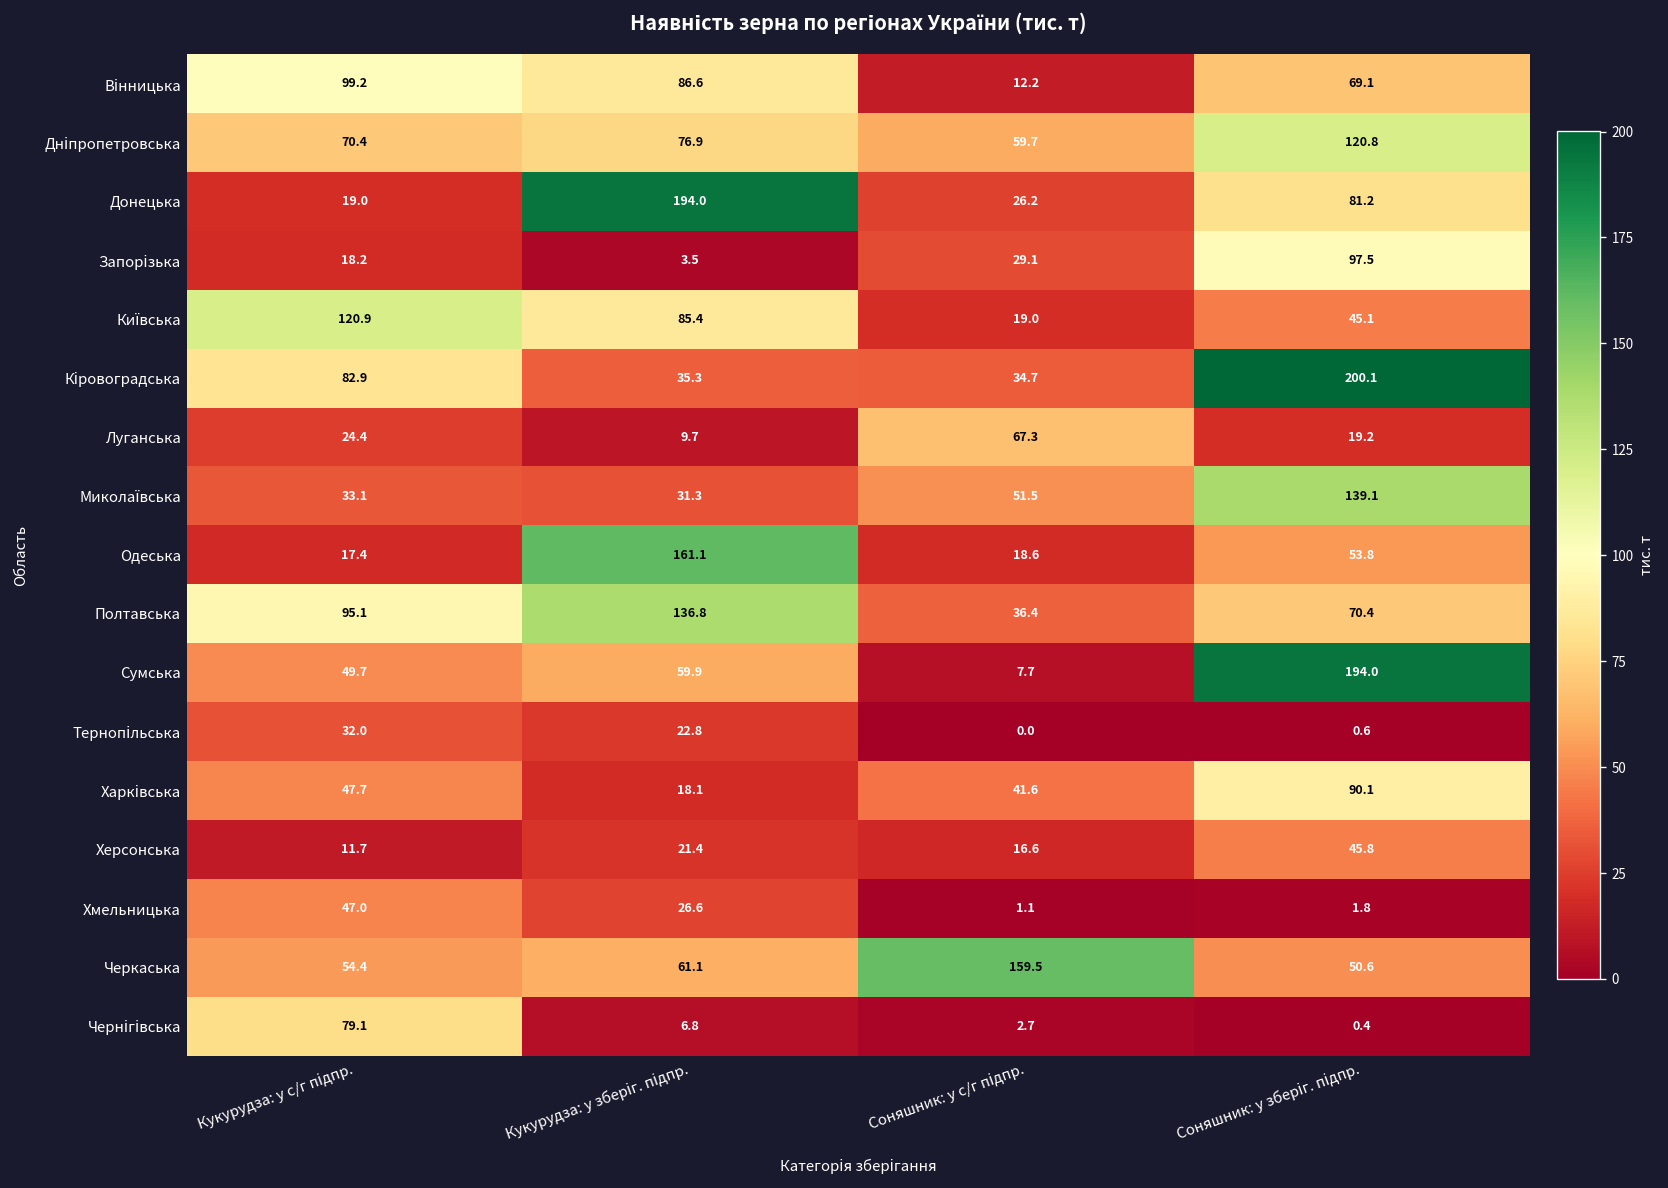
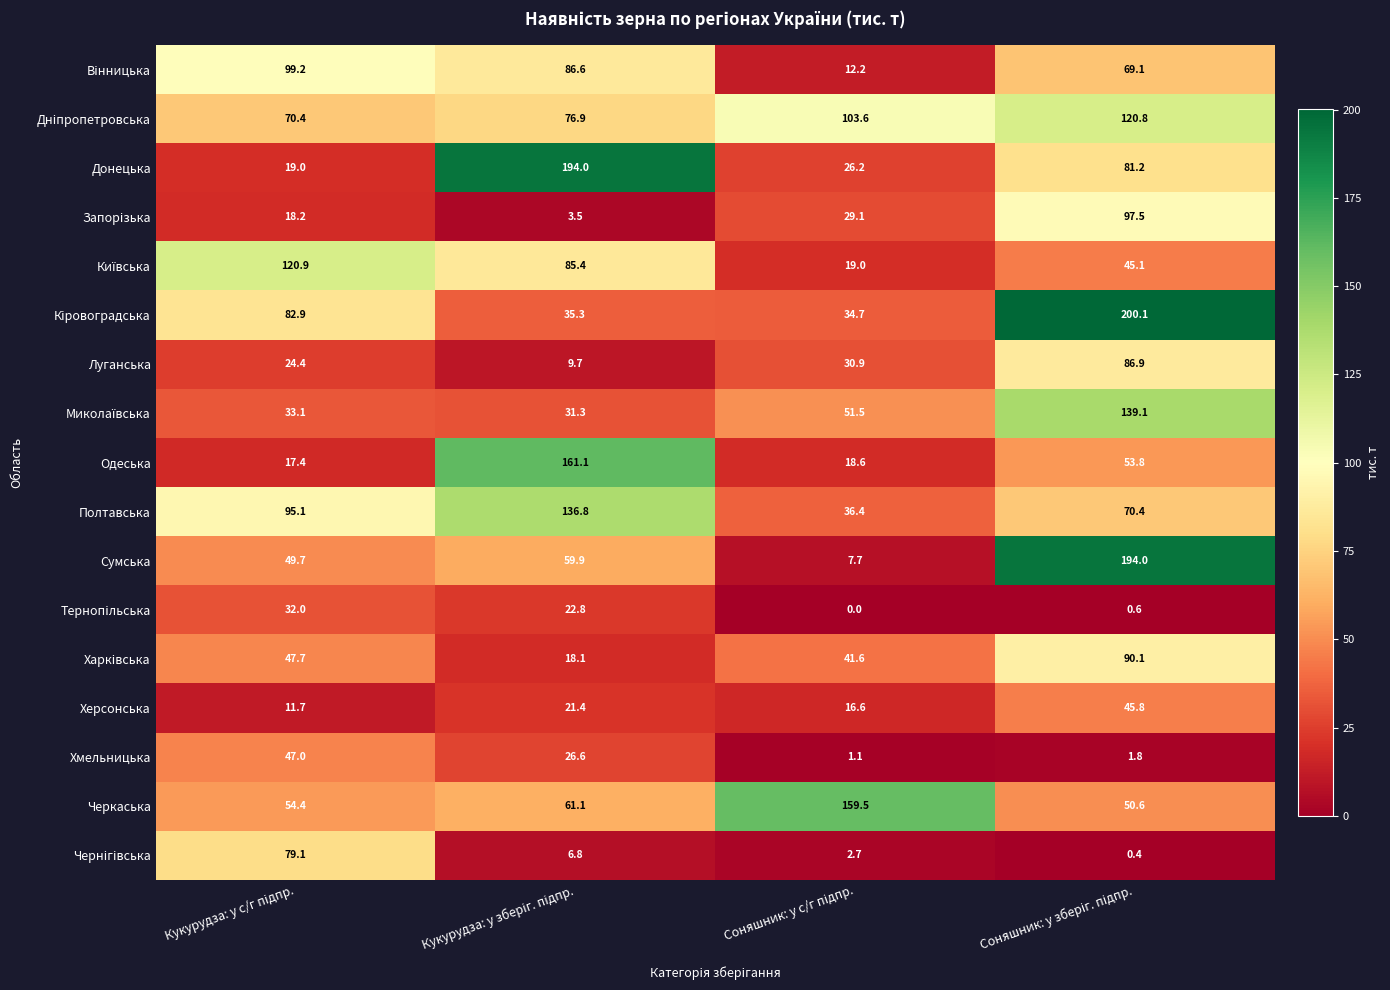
Дніпропетровська, Соняшник: у с/г підпр.: 59.7 -> 103.6
Луганська, Соняшник: у с/г підпр.: 67.3 -> 30.9
Луганська, Соняшник: у зберіг. підпр.: 19.2 -> 86.9
